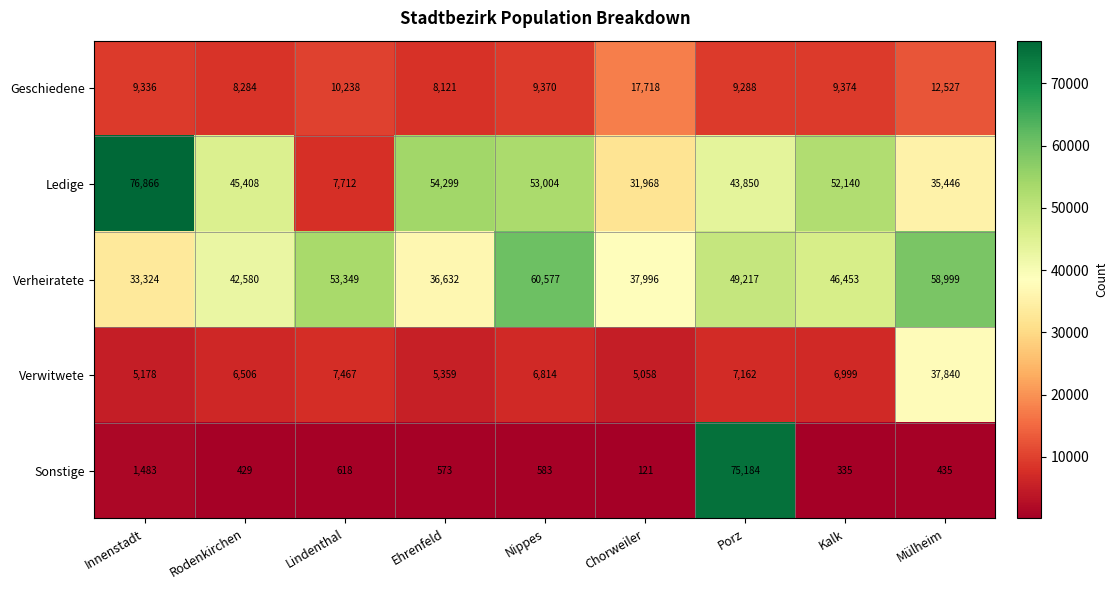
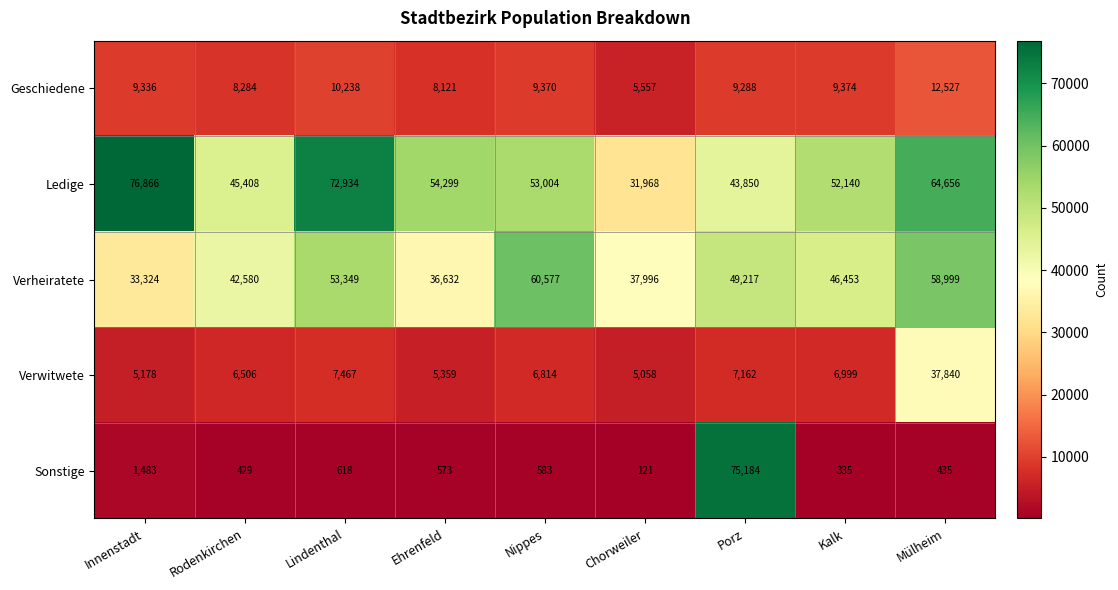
Geschiedene, Chorweiler: 17,718 -> 5,557
Ledige, Lindenthal: 7,712 -> 72,934
Ledige, Mülheim: 35,446 -> 64,656
